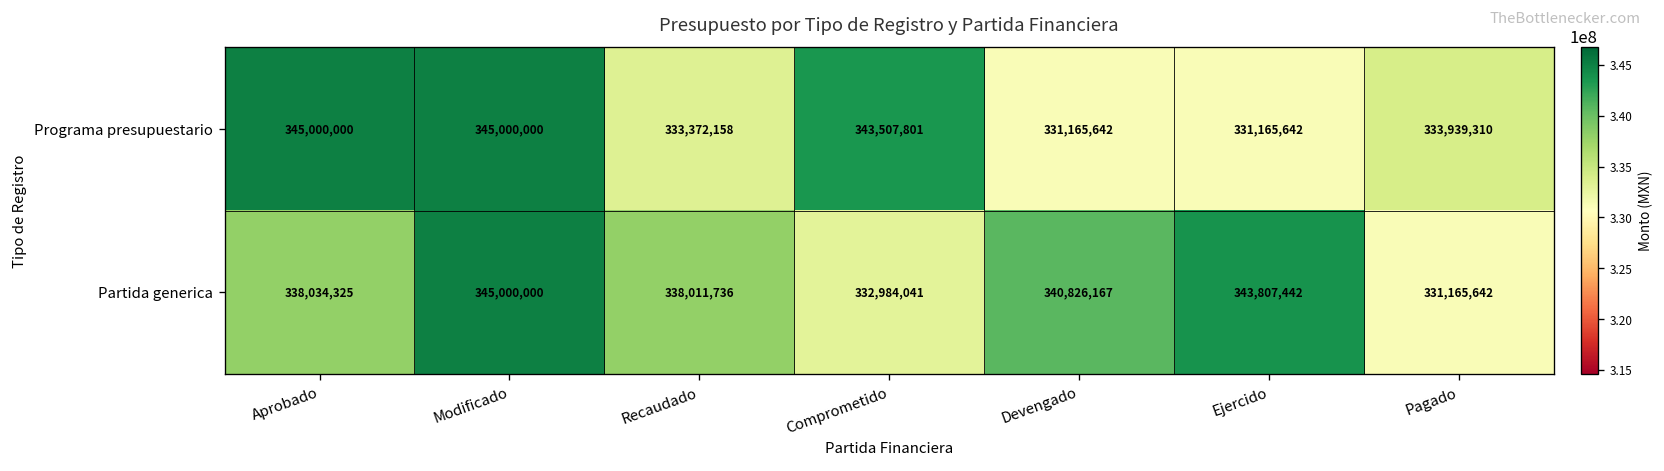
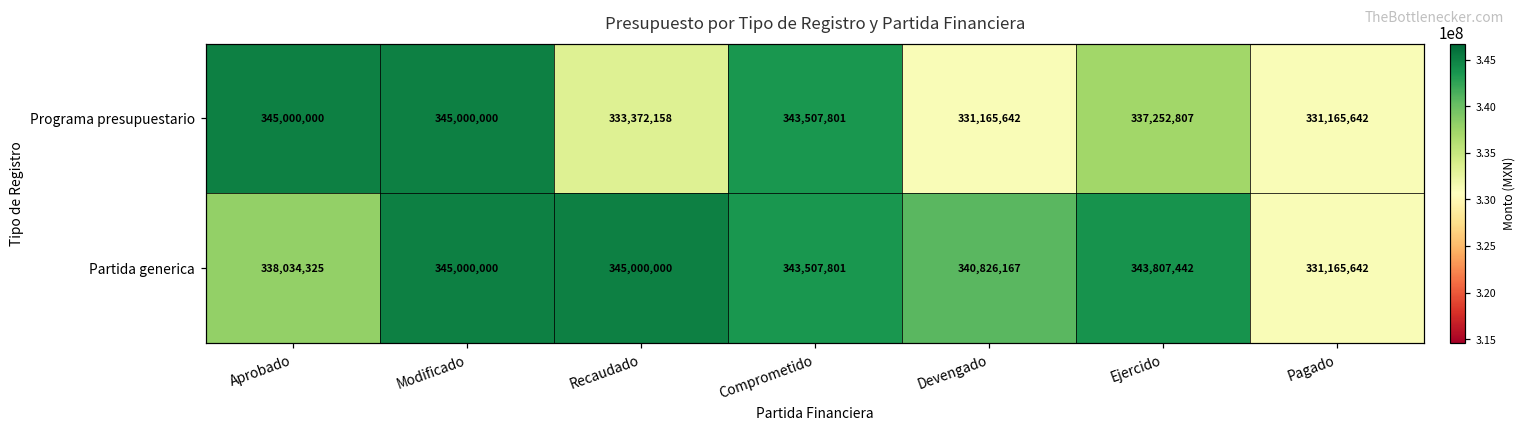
Programa presupuestario, Ejercido: 331,165,642 -> 337,252,807
Programa presupuestario, Pagado: 333,939,310 -> 331,165,642
Partida generica, Recaudado: 338,011,736 -> 345,000,000
Partida generica, Comprometido: 332,984,041 -> 343,507,801
